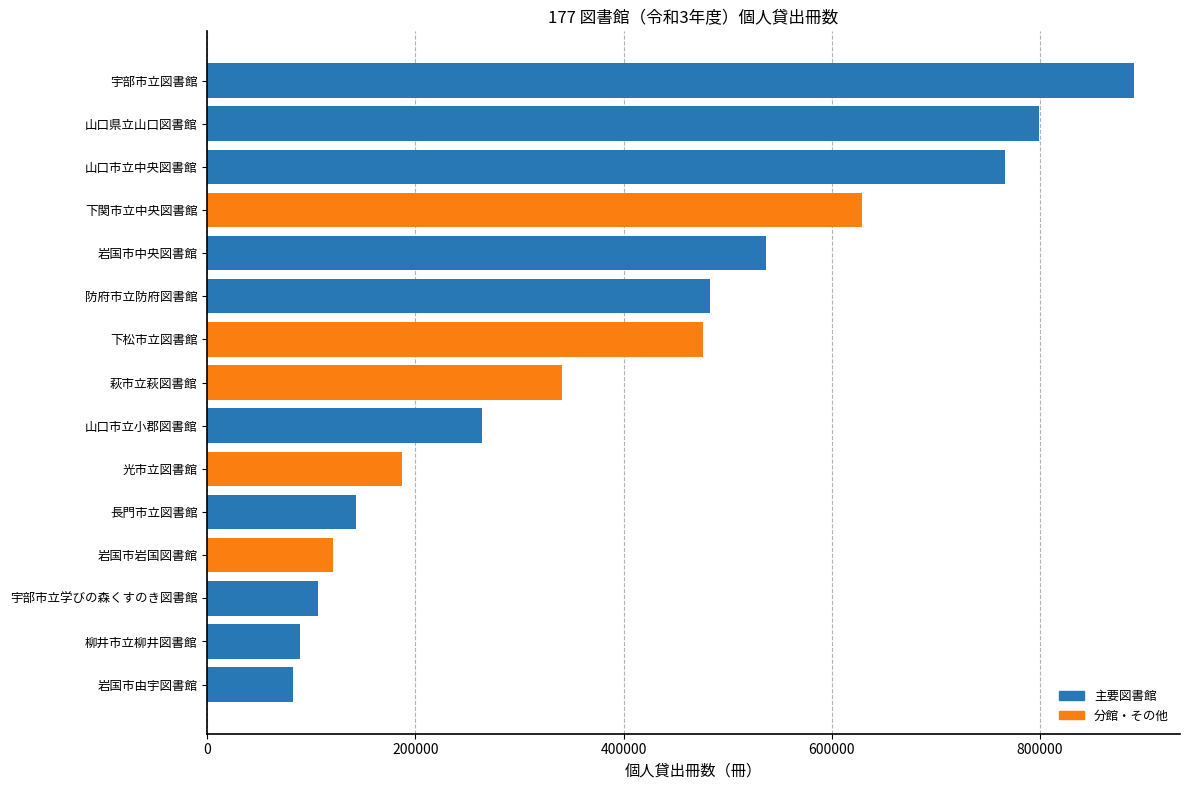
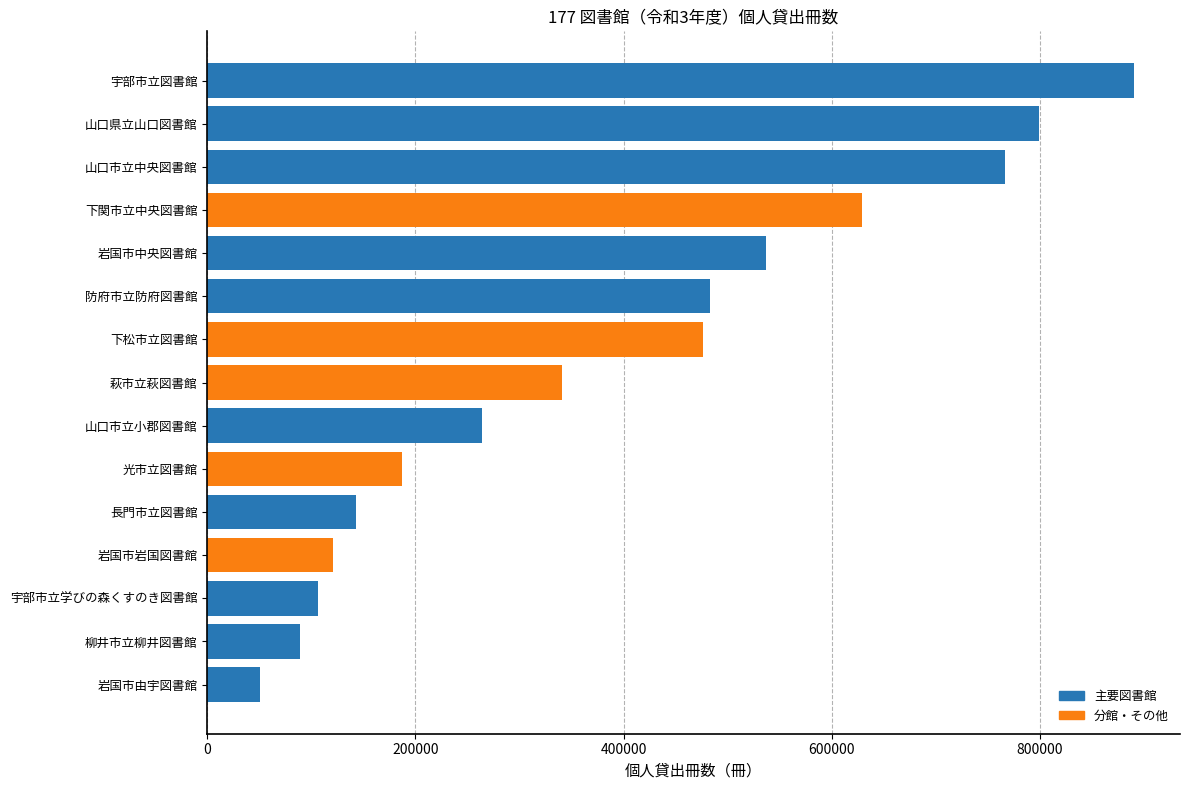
岩国市由宇図書館: 82000 -> 51000
